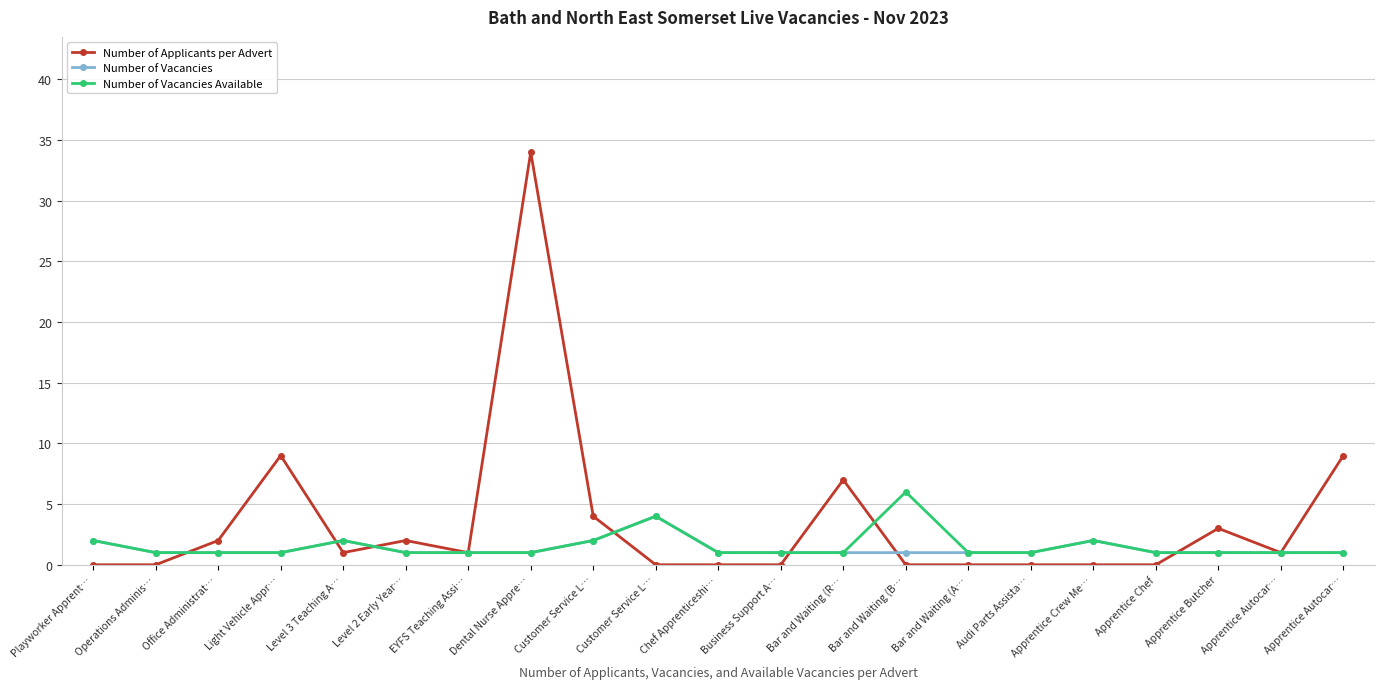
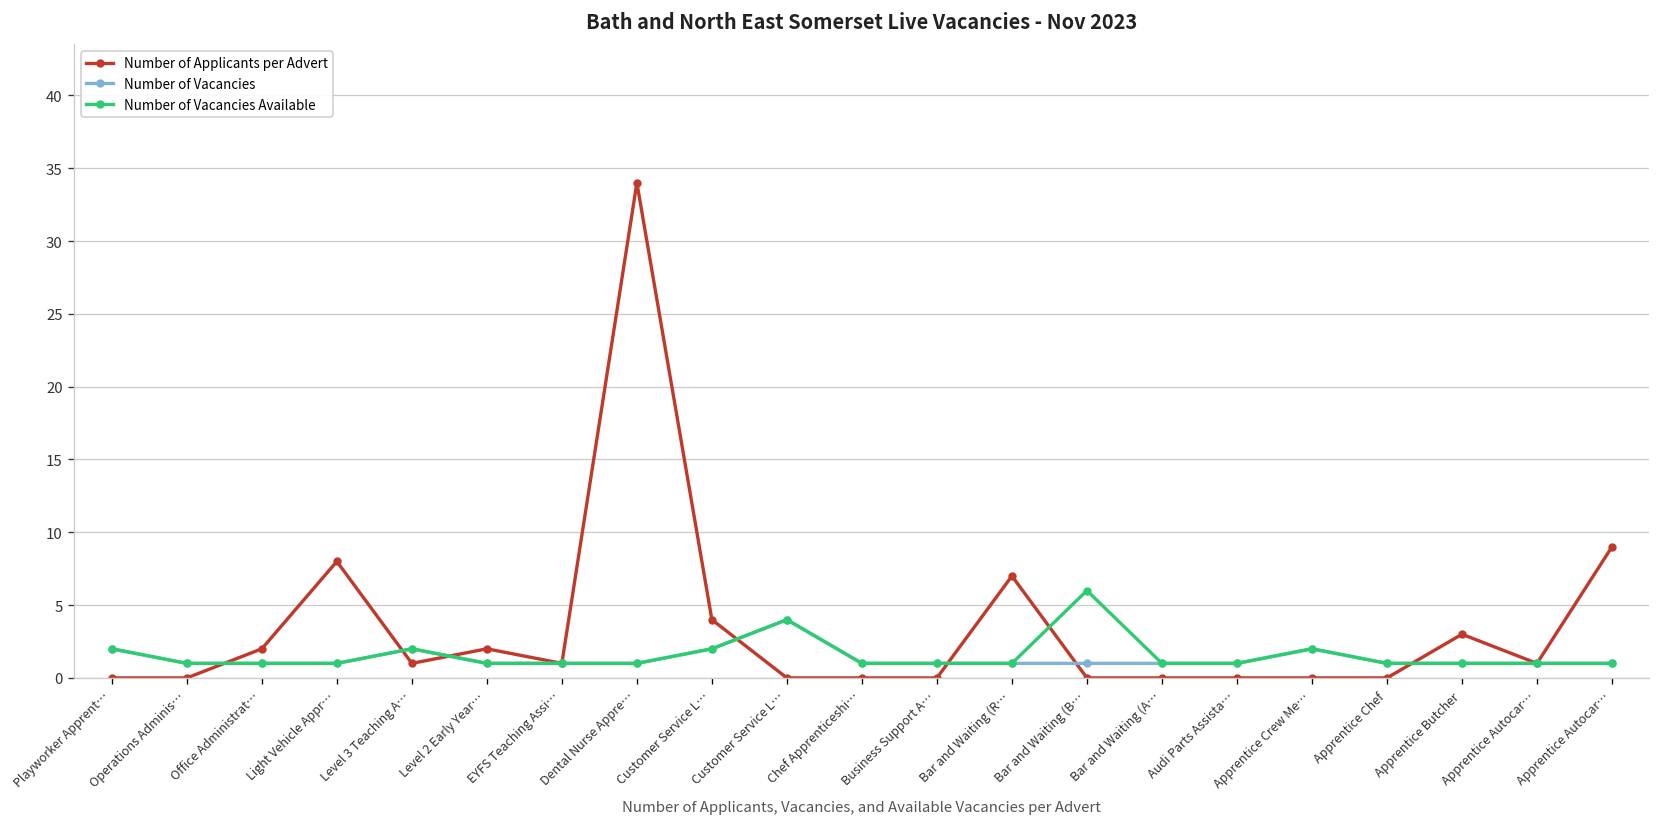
Number of Applicants per Advert, Light Vehicle Appr…: 9 -> 8
